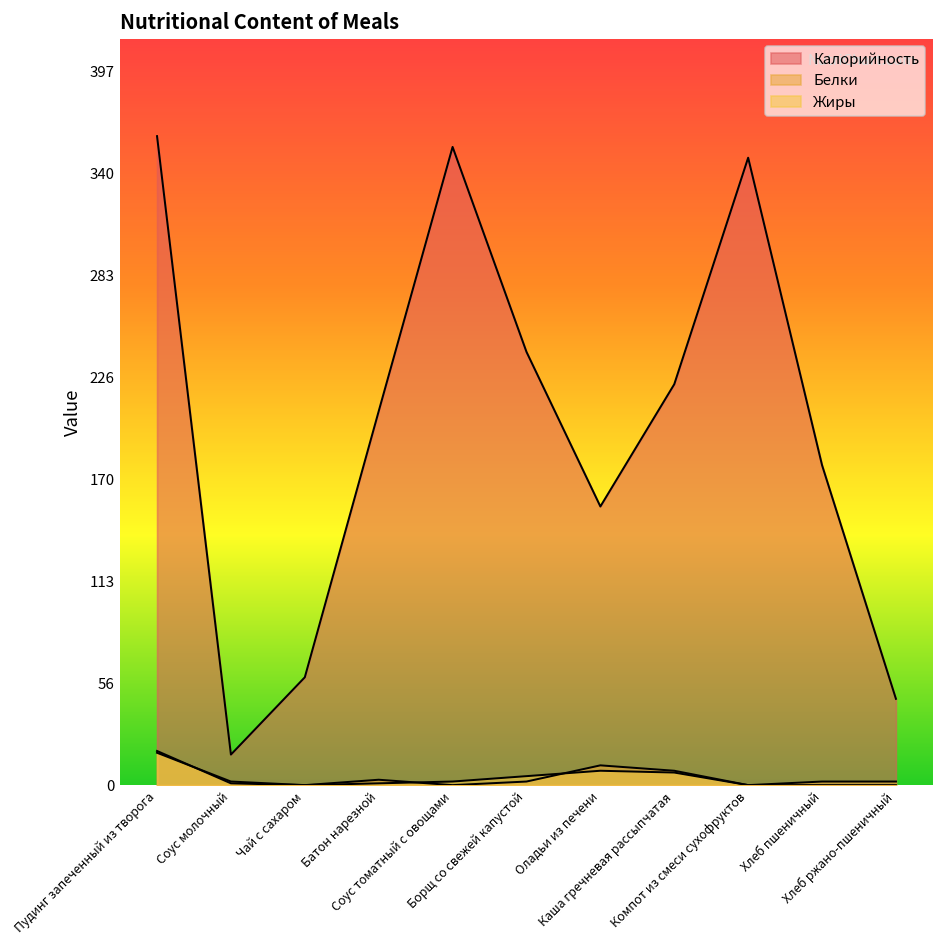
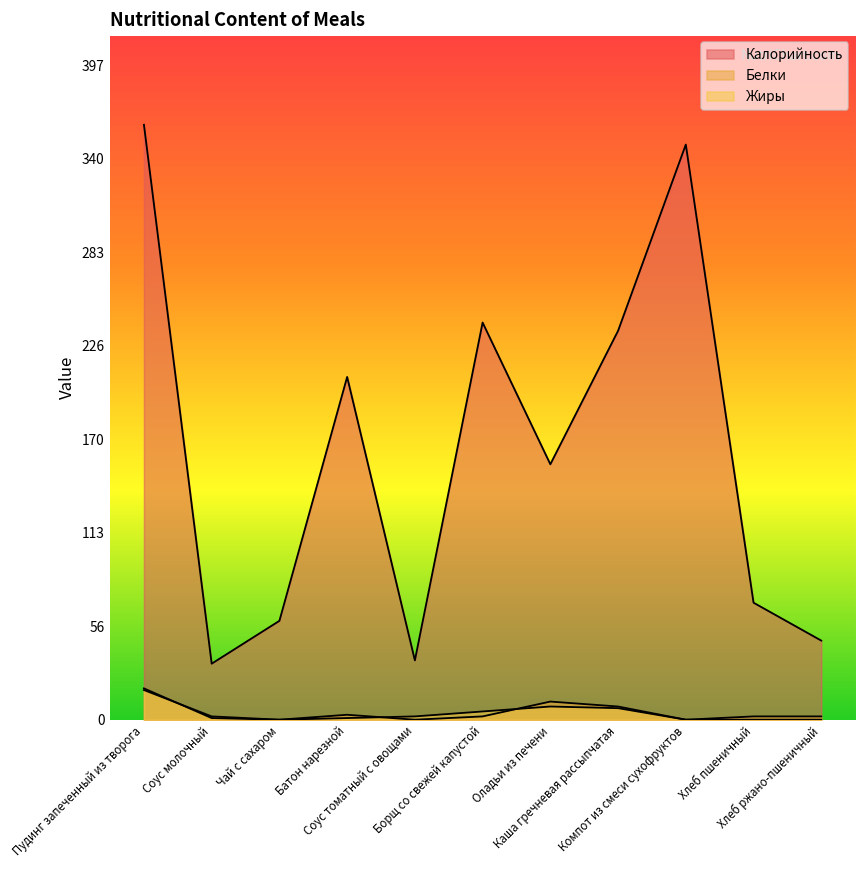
Калорийность, Соус молочный: 17 -> 34
Калорийность, Соус томатный с овощами: 355 -> 36
Калорийность, Каша гречневая рассыпчатая: 223 -> 236
Калорийность, Хлеб пшеничный: 178 -> 71
